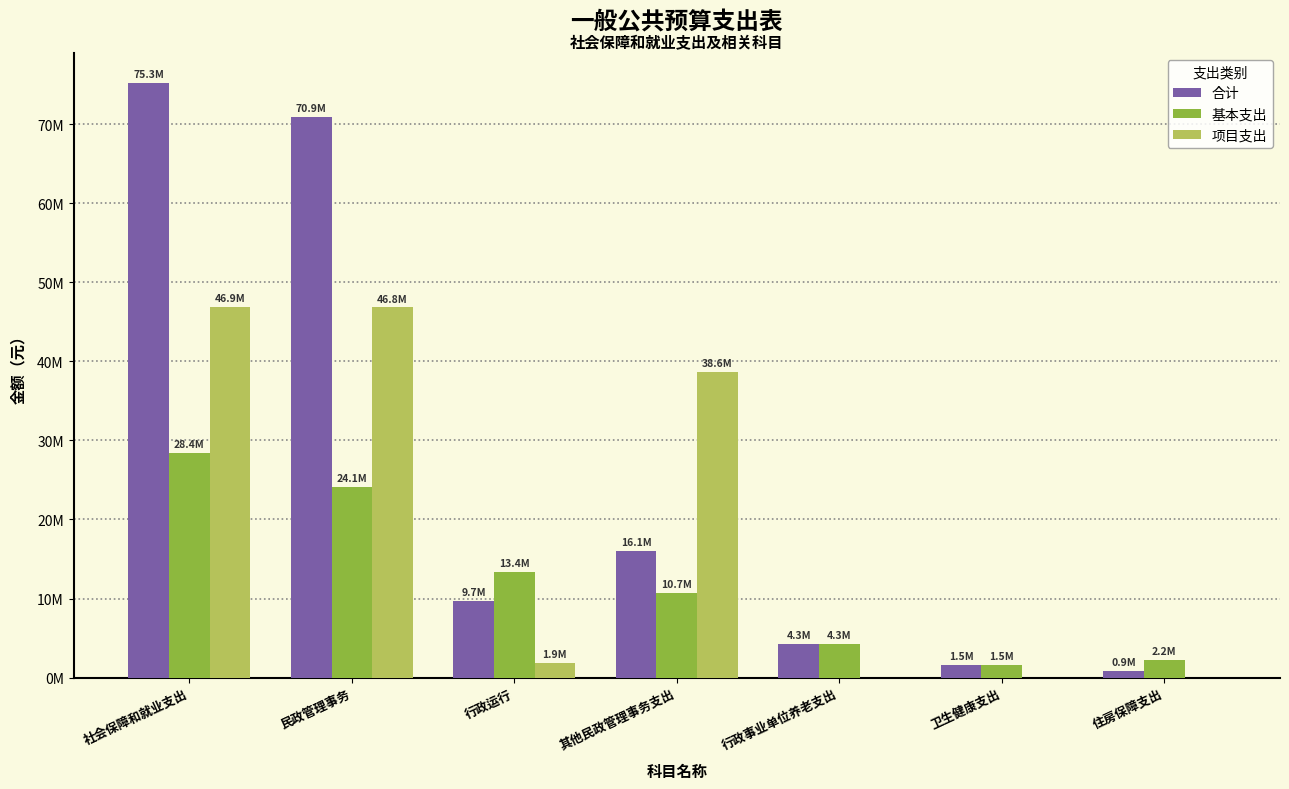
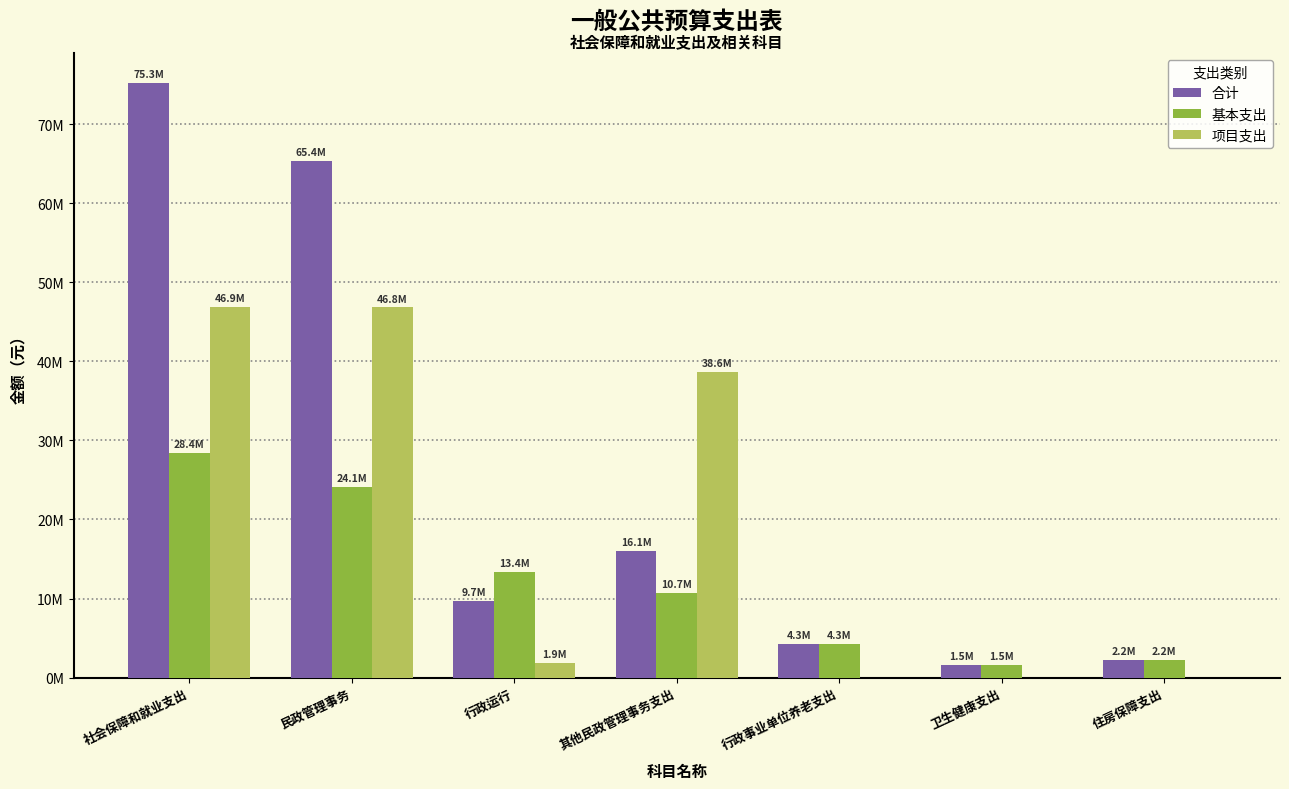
合计, 民政管理事务: 70.9M -> 65.4M
合计, 住房保障支出: 0.9M -> 2.2M
